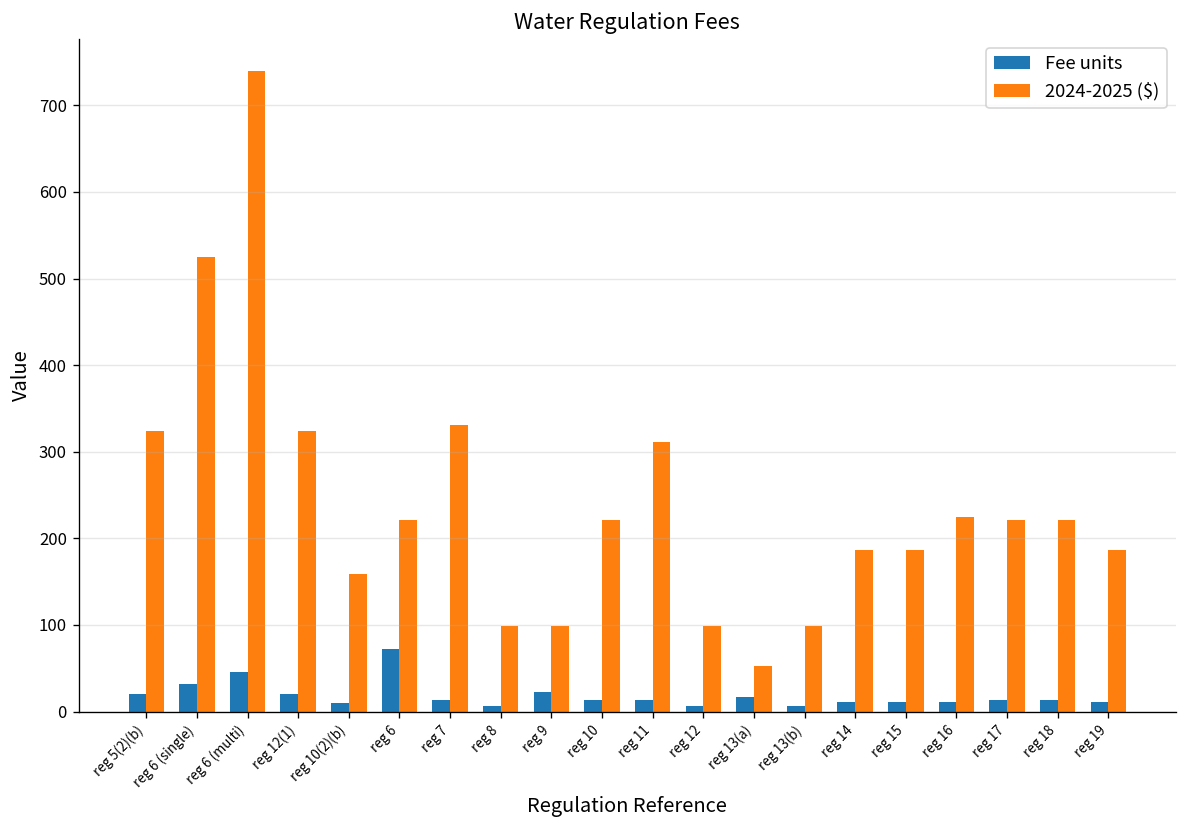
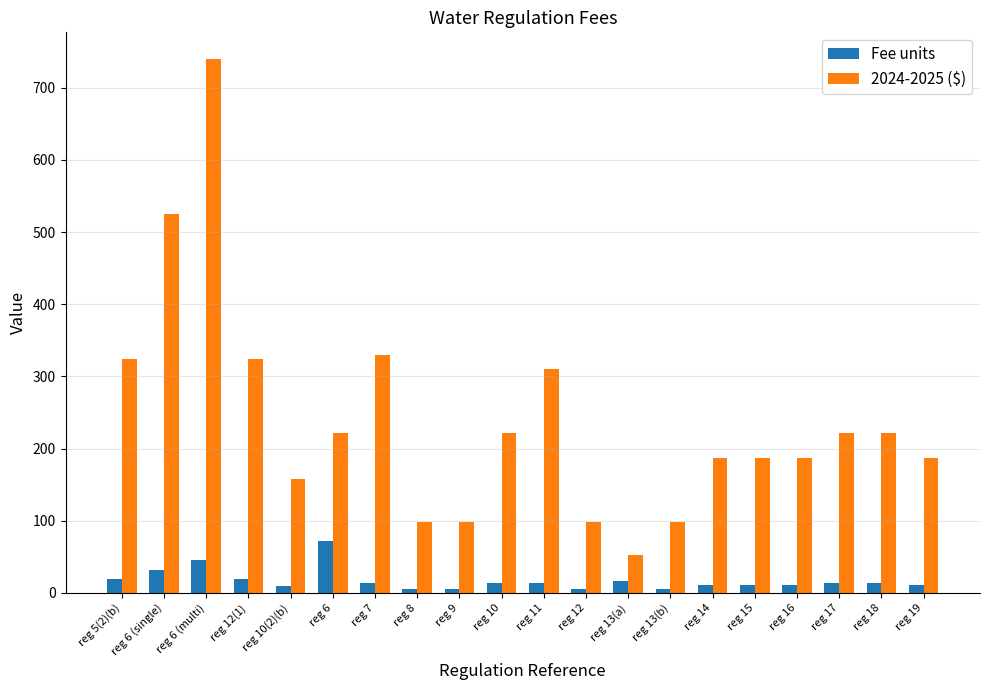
Fee units, reg 9: 20 -> 10
2024-2025 ($), reg 16: 220 -> 190
